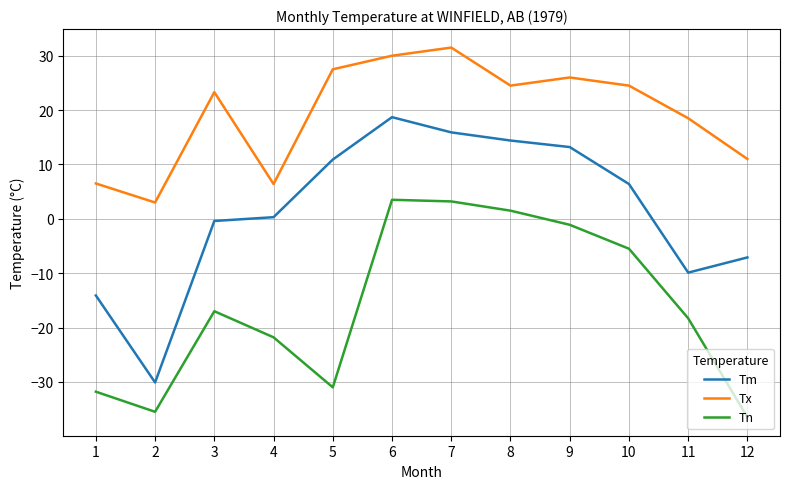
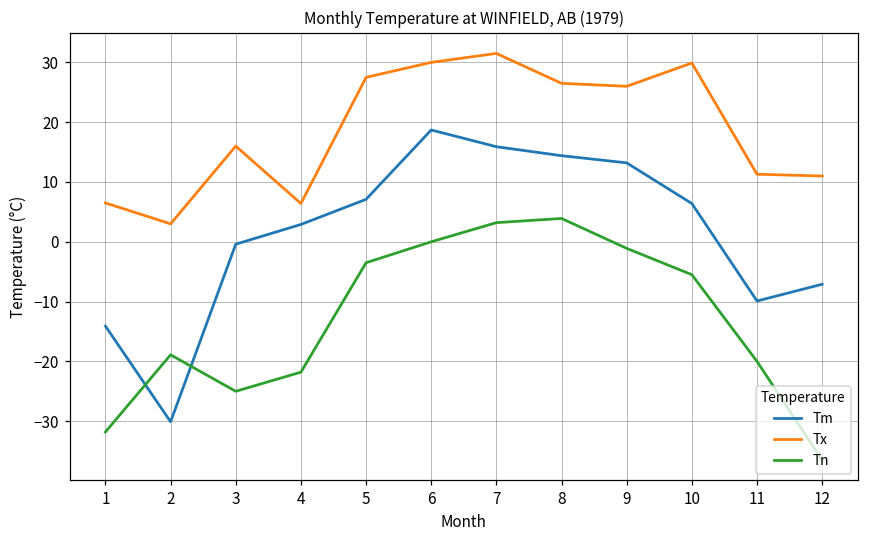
Tn, 2: -36 -> -19
Tx, 3: 23 -> 16
Tn, 3: -17 -> -25
Tm, 4: 0 -> 3
Tm, 5: 11 -> 7
Tn, 5: -31 -> -4
Tn, 6: 4 -> 0
Tx, 8: 25 -> 27
Tn, 8: 2 -> 4
Tx, 10: 25 -> 30
Tx, 11: 19 -> 11
Tn, 11: -18 -> -20
